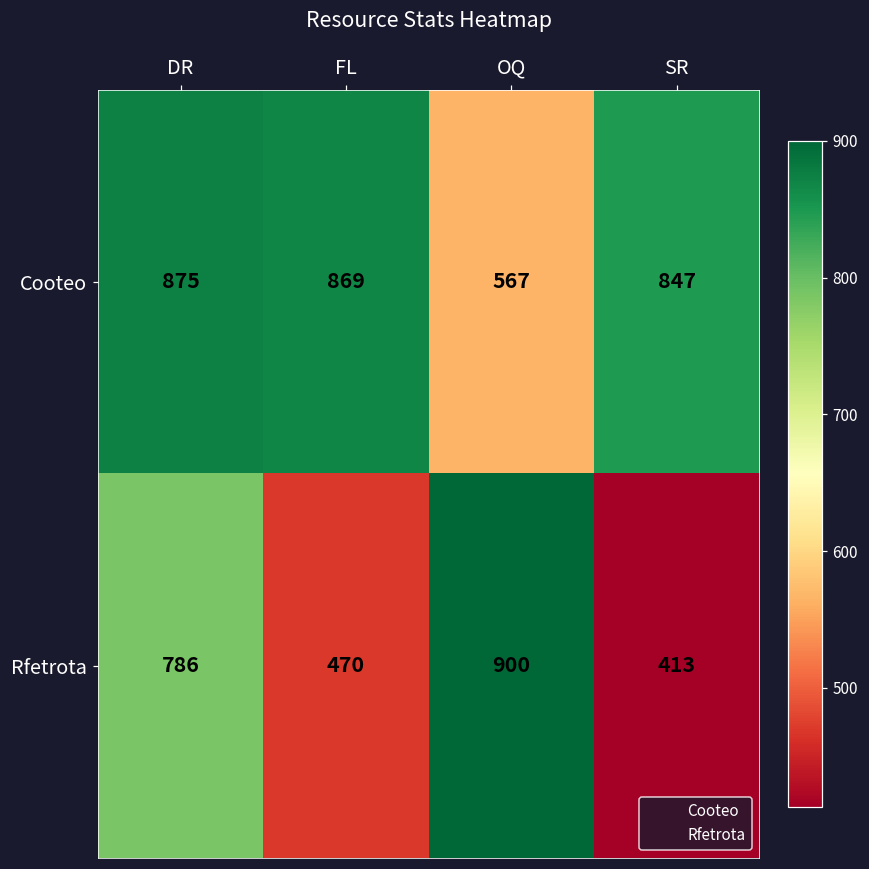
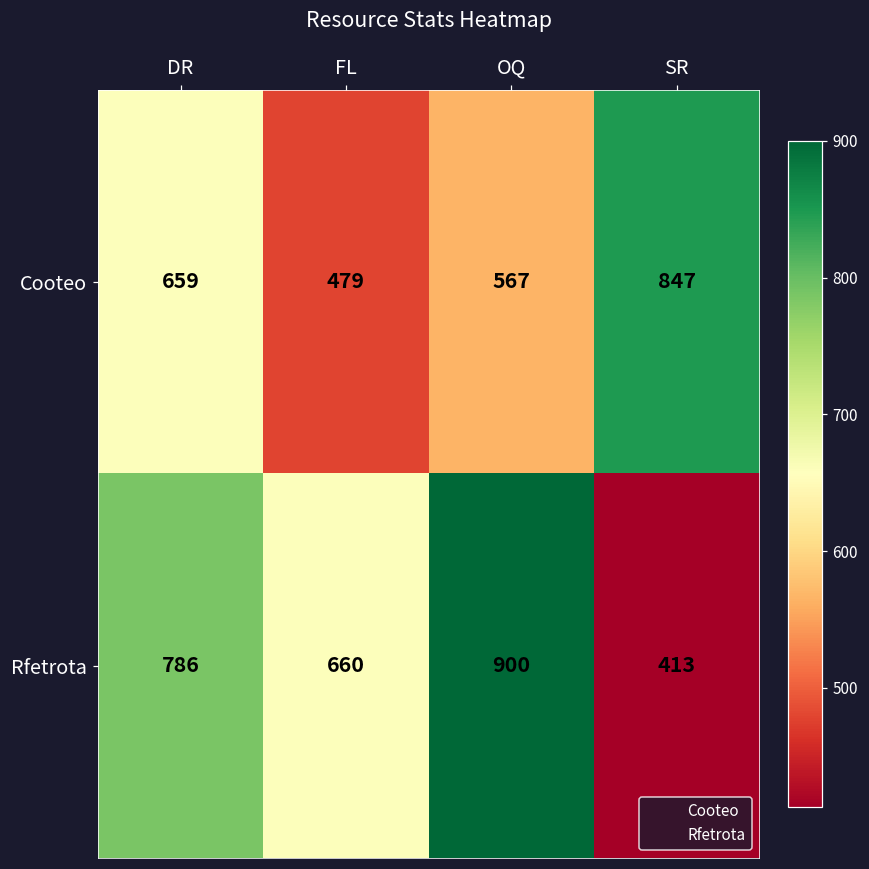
Cooteo, DR: 875 -> 659
Cooteo, FL: 869 -> 479
Rfetrota, FL: 470 -> 660
